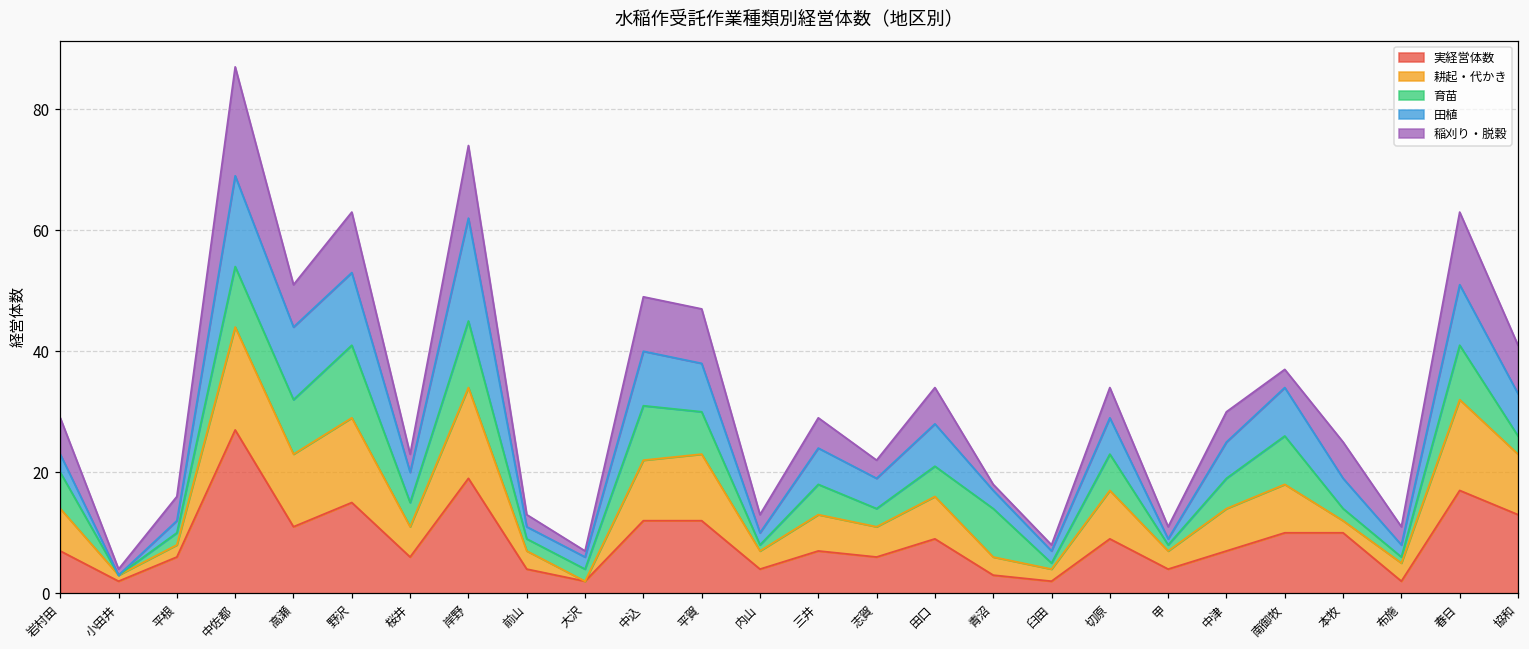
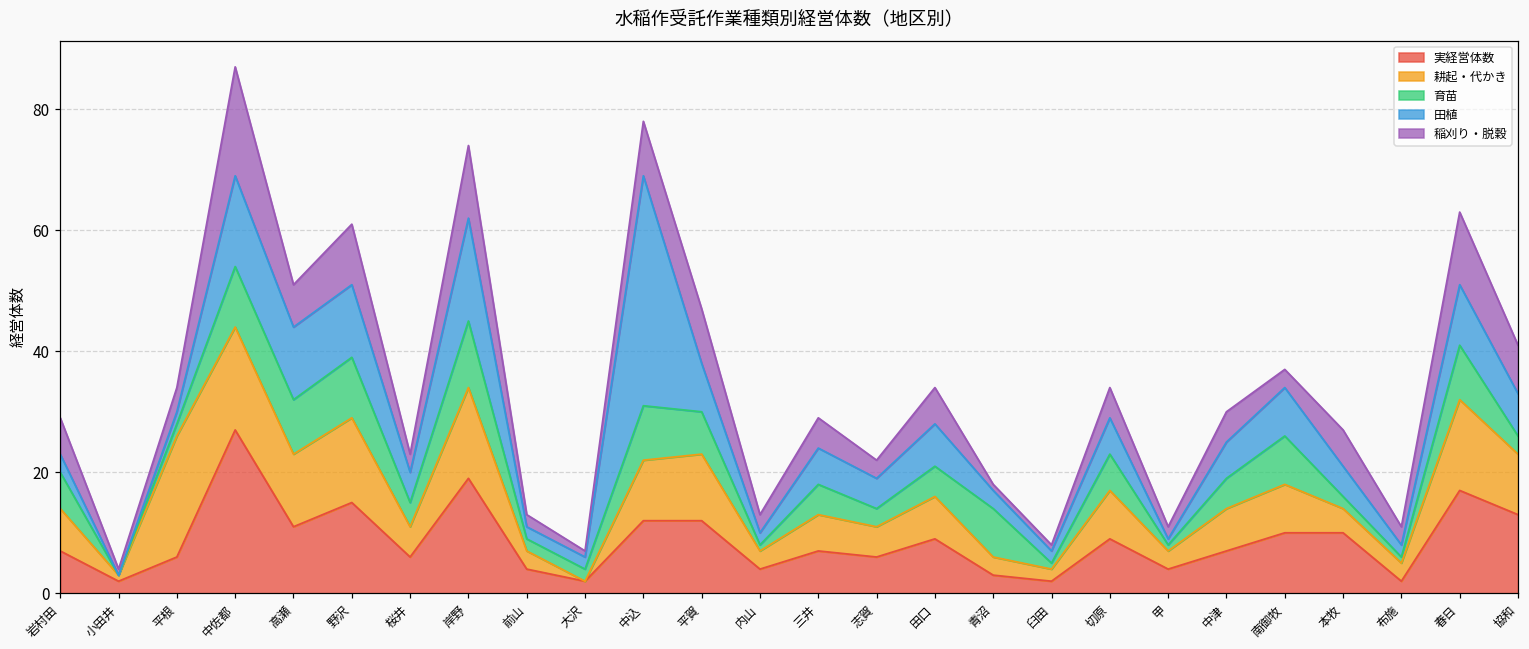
耕起・代かき, 平根: 2 -> 20
育苗, 野沢: 12 -> 10
田植, 中込: 9 -> 38
耕起・代かき, 本牧: 2 -> 4
